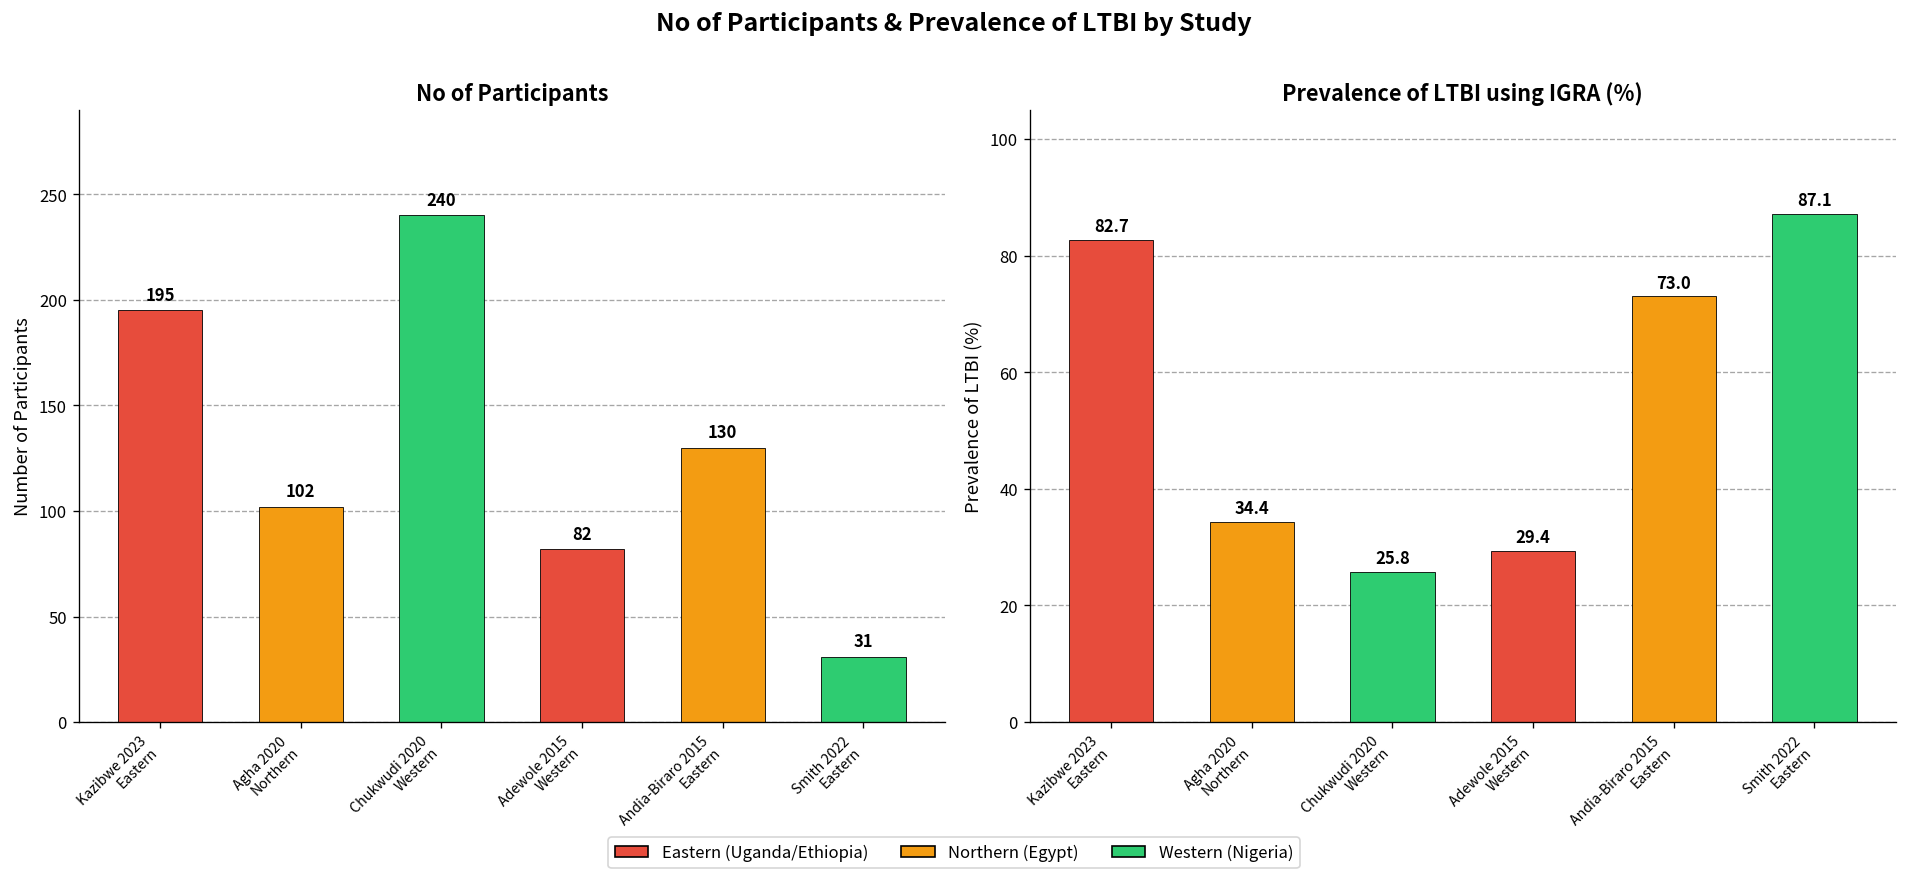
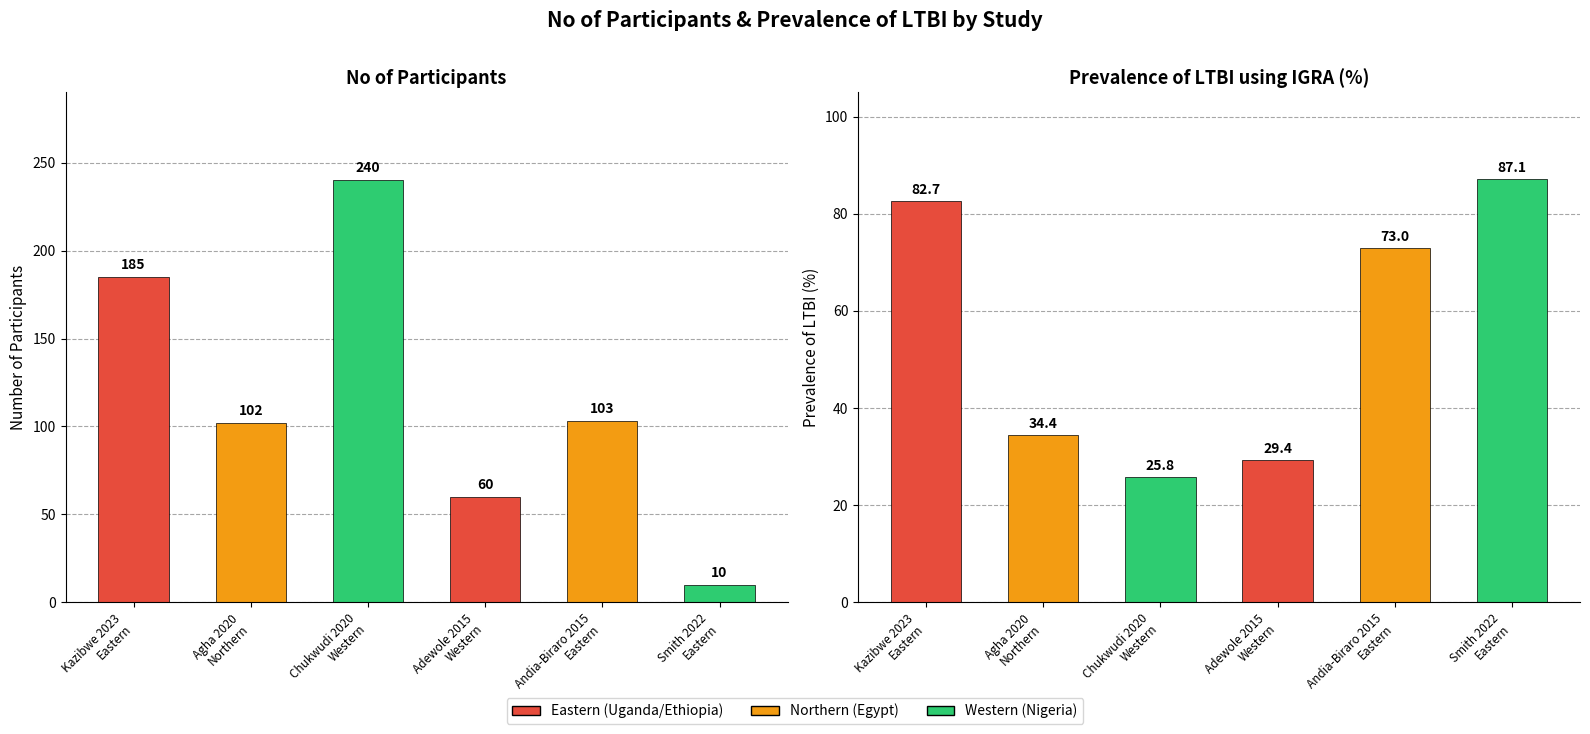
No of Participants, Kazibwe 2023 Eastern: 195 -> 185
No of Participants, Adewole 2015 Western: 82 -> 60
No of Participants, Andia-Biraro 2015 Eastern: 130 -> 103
No of Participants, Smith 2022 Eastern: 31 -> 10
